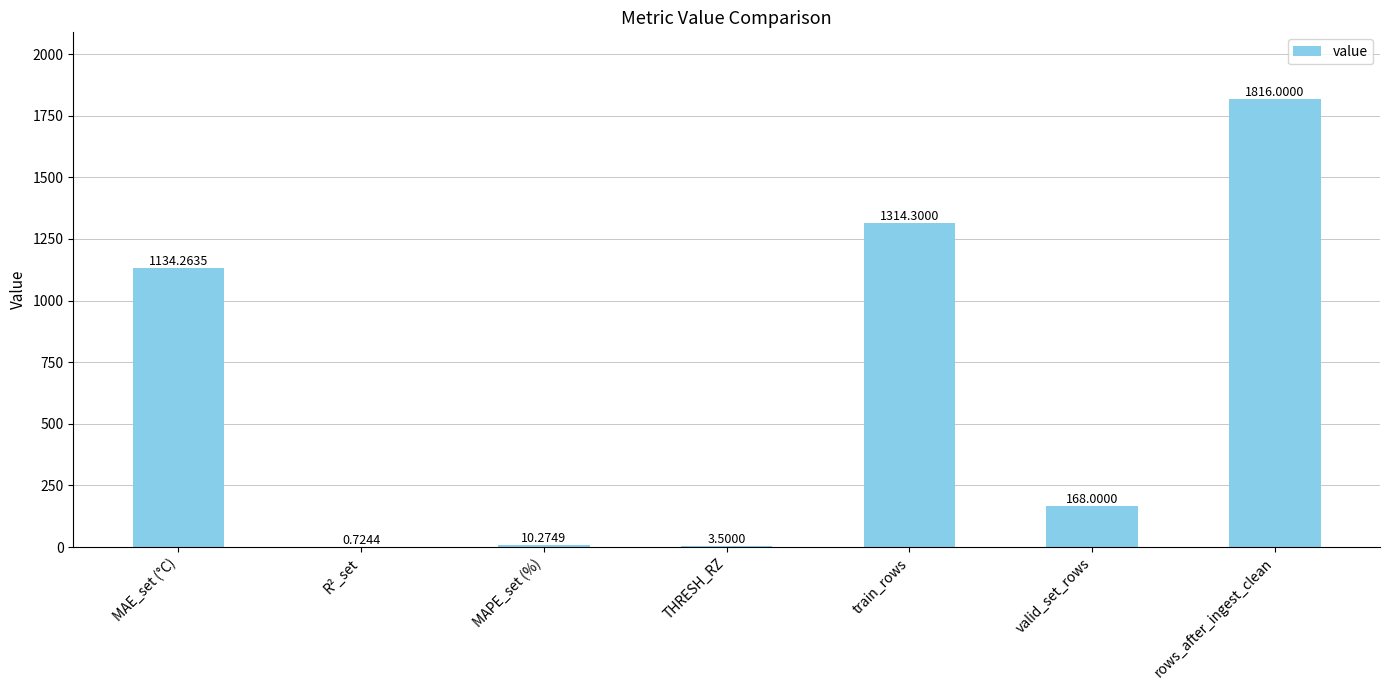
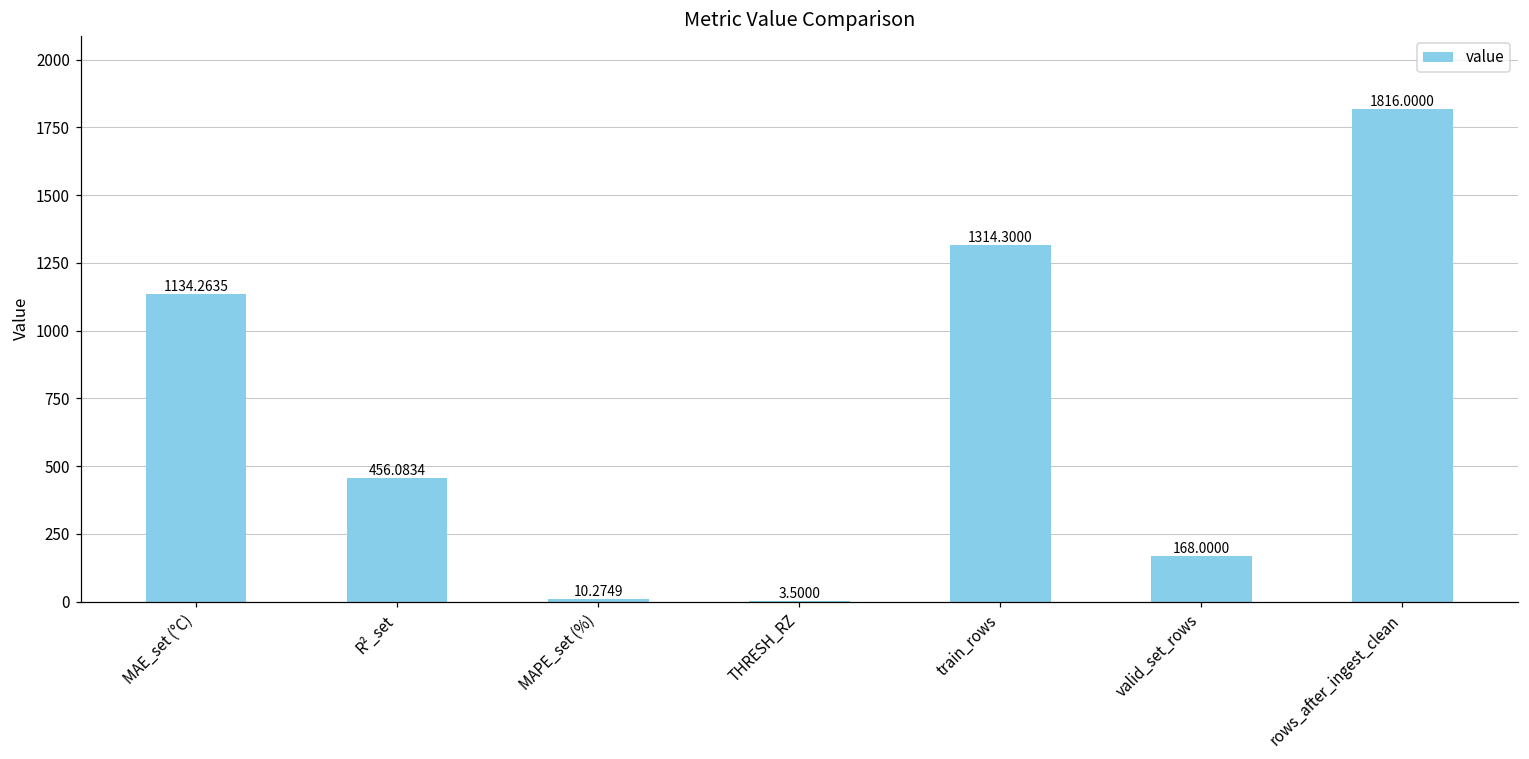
R²_set: 0.7244 -> 456.0834
